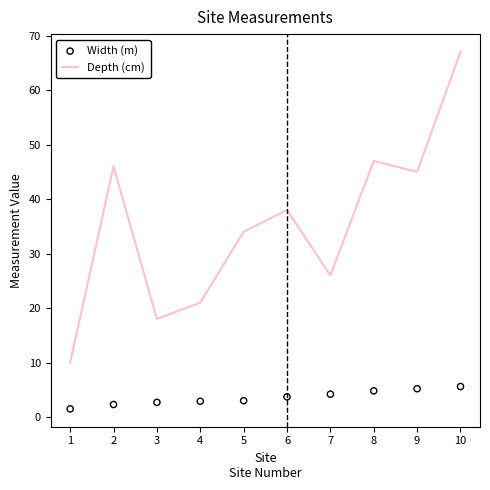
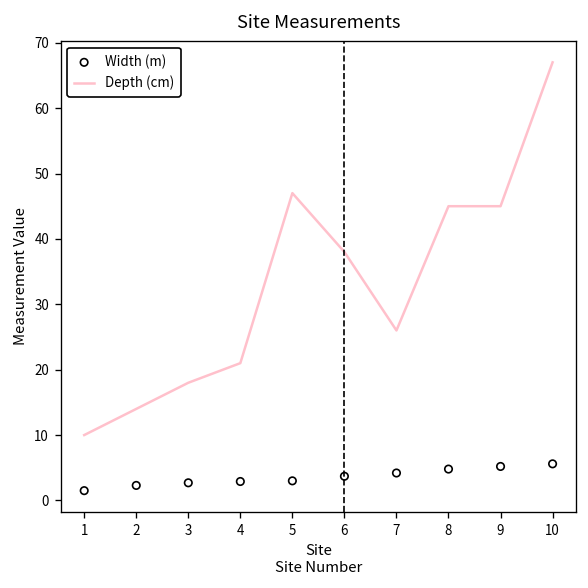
Depth (cm), 2: 46 -> 14
Depth (cm), 5: 34 -> 47
Depth (cm), 8: 47 -> 45
